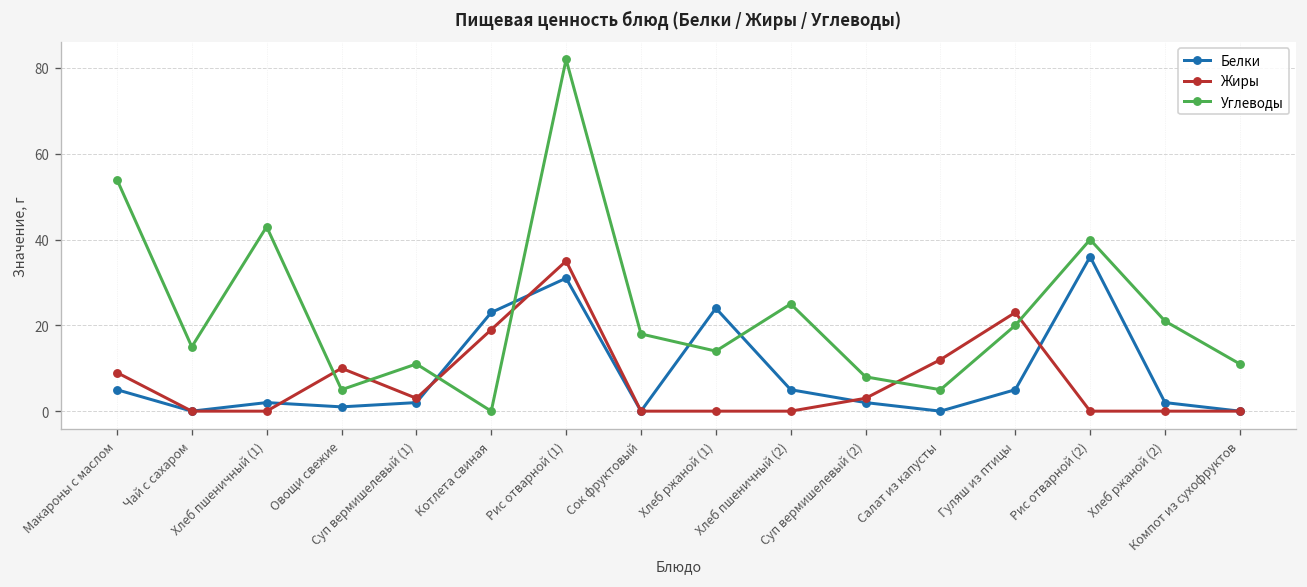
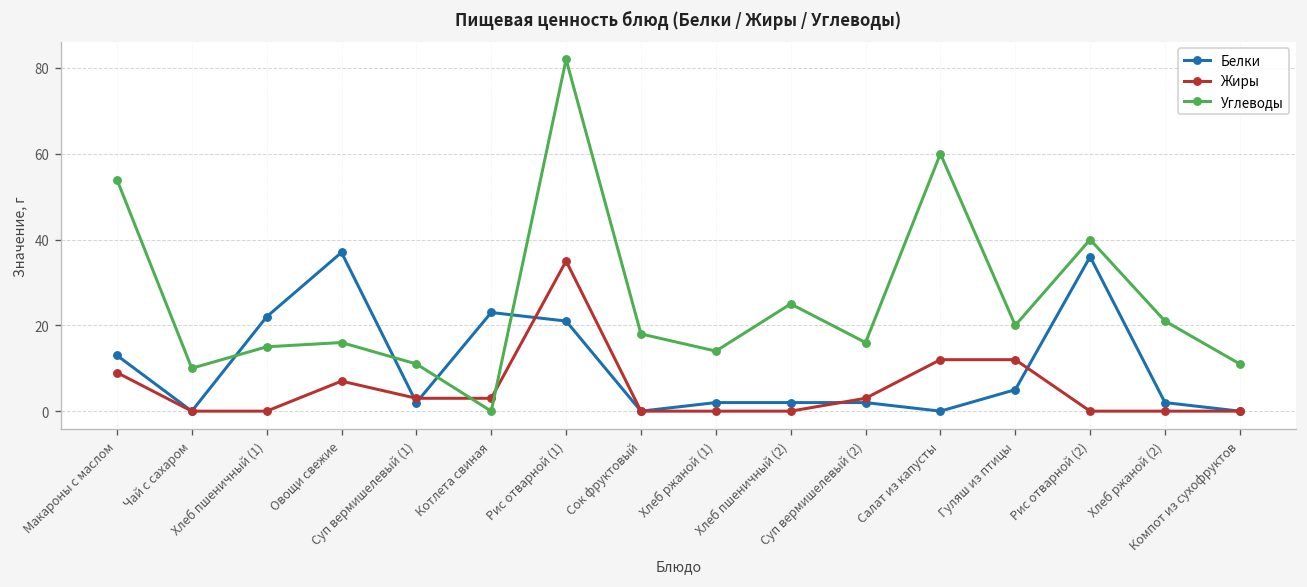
Белки, Макароны с маслом: 5 -> 13
Углеводы, Чай с сахаром: 15 -> 10
Белки, Хлеб пшеничный (1): 2 -> 22
Углеводы, Хлеб пшеничный (1): 43 -> 15
Белки, Овощи свежие: 1 -> 37
Жиры, Овощи свежие: 10 -> 7
Углеводы, Овощи свежие: 5 -> 16
Жиры, Котлета свиная: 19 -> 3
Белки, Рис отварной (1): 31 -> 21
Белки, Хлеб ржаной (1): 24 -> 2
Белки, Хлеб пшеничный (2): 5 -> 2
Углеводы, Суп вермишелевый (2): 8 -> 16
Углеводы, Салат из капусты: 5 -> 60
Жиры, Гуляш из птицы: 23 -> 12
